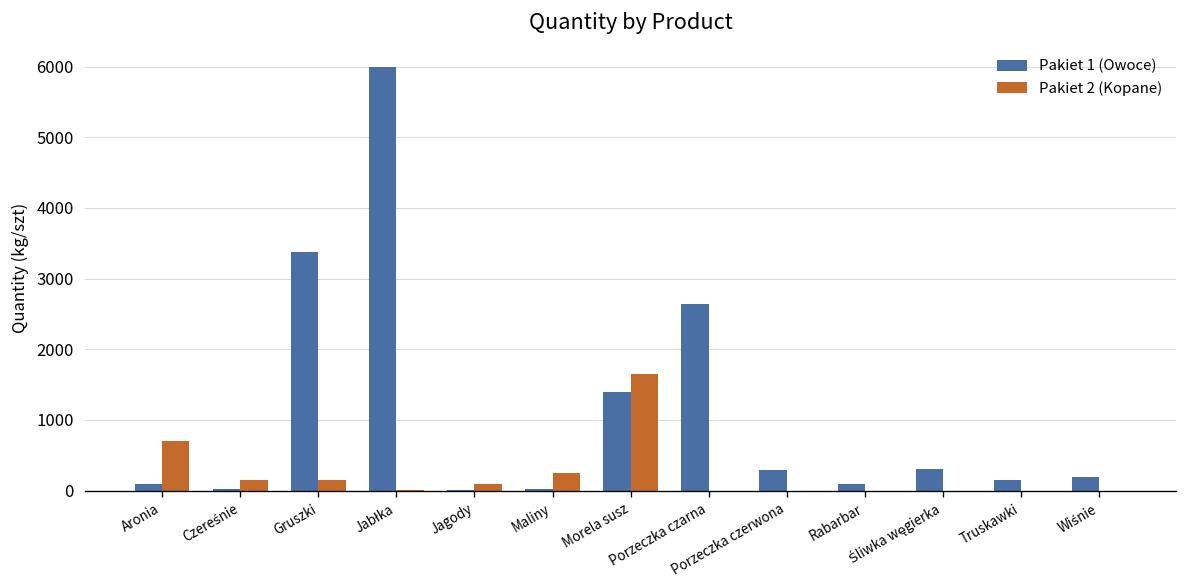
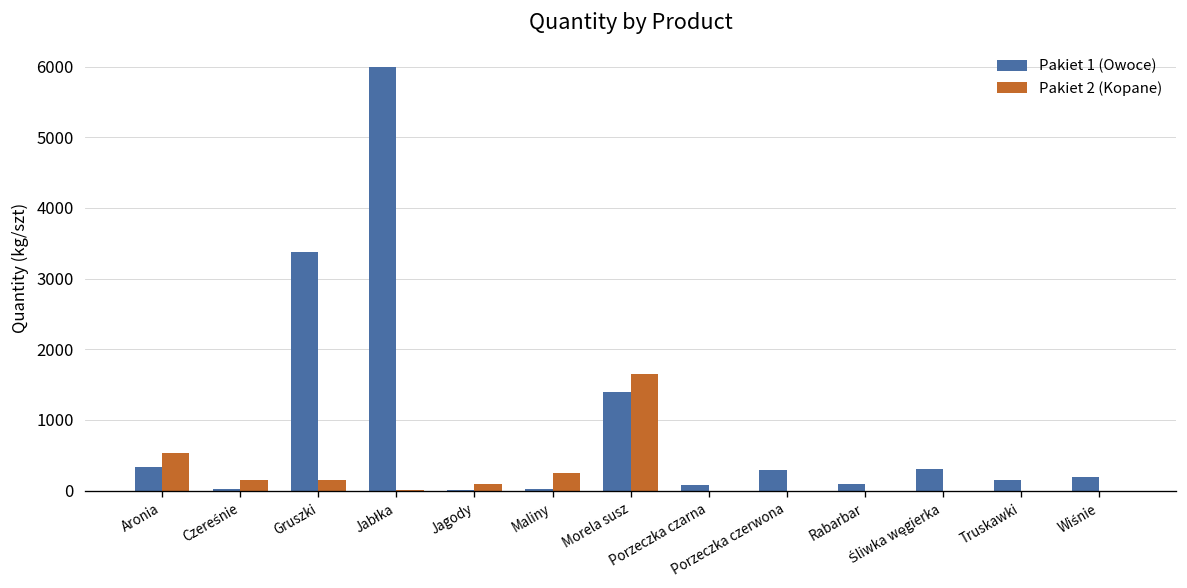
Pakiet 1 (Owoce), Aronia: 100 -> 300
Pakiet 2 (Kopane), Aronia: 700 -> 500
Pakiet 1 (Owoce), Porzeczka czarna: 2600 -> 100
